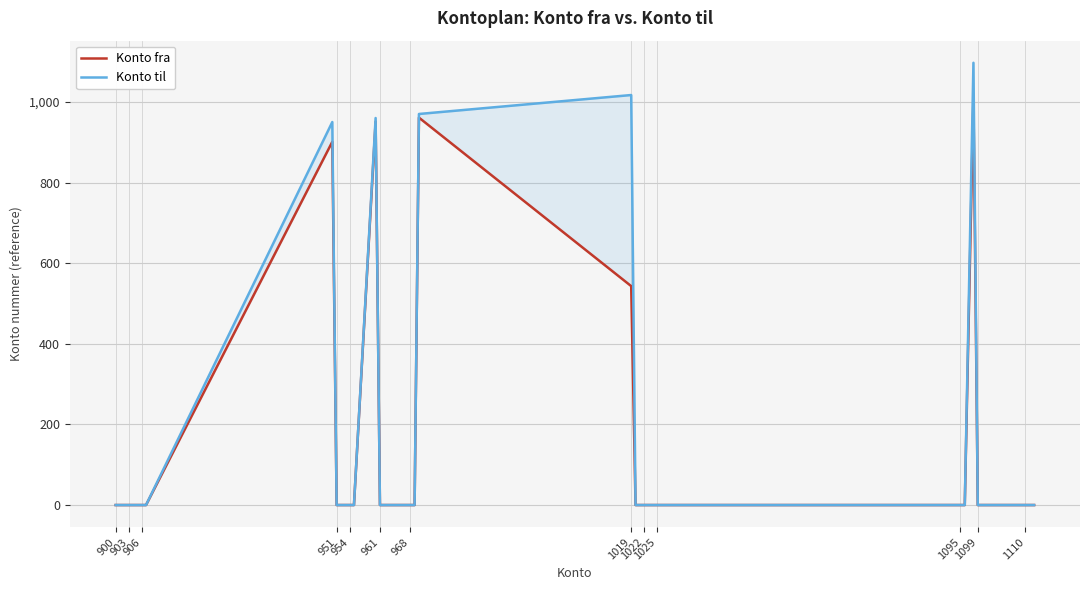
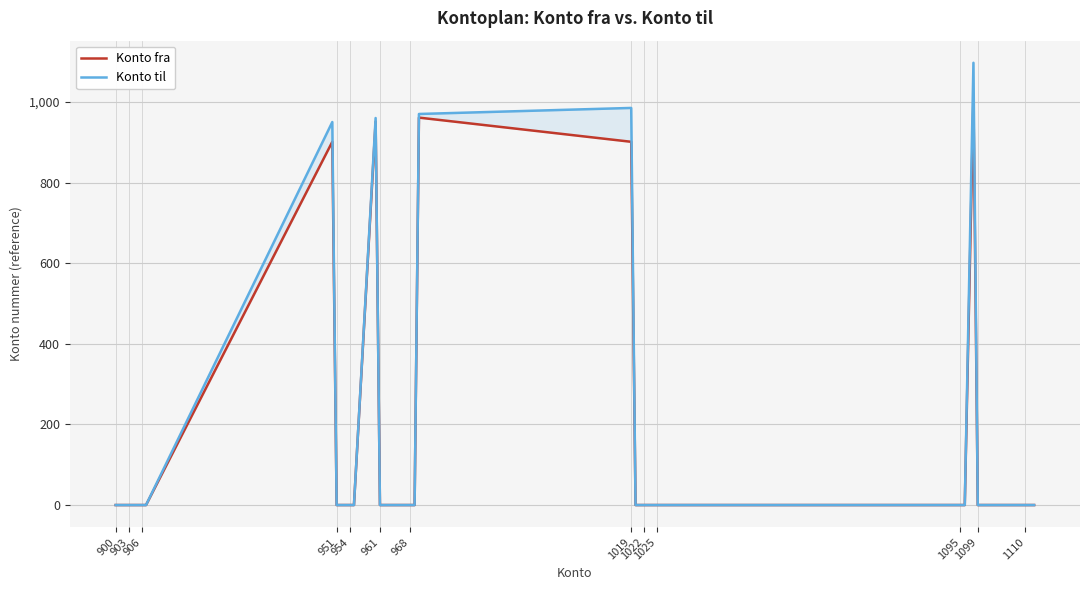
Konto fra, 1019: 540 -> 900
Konto til, 1019: 1,020 -> 990
